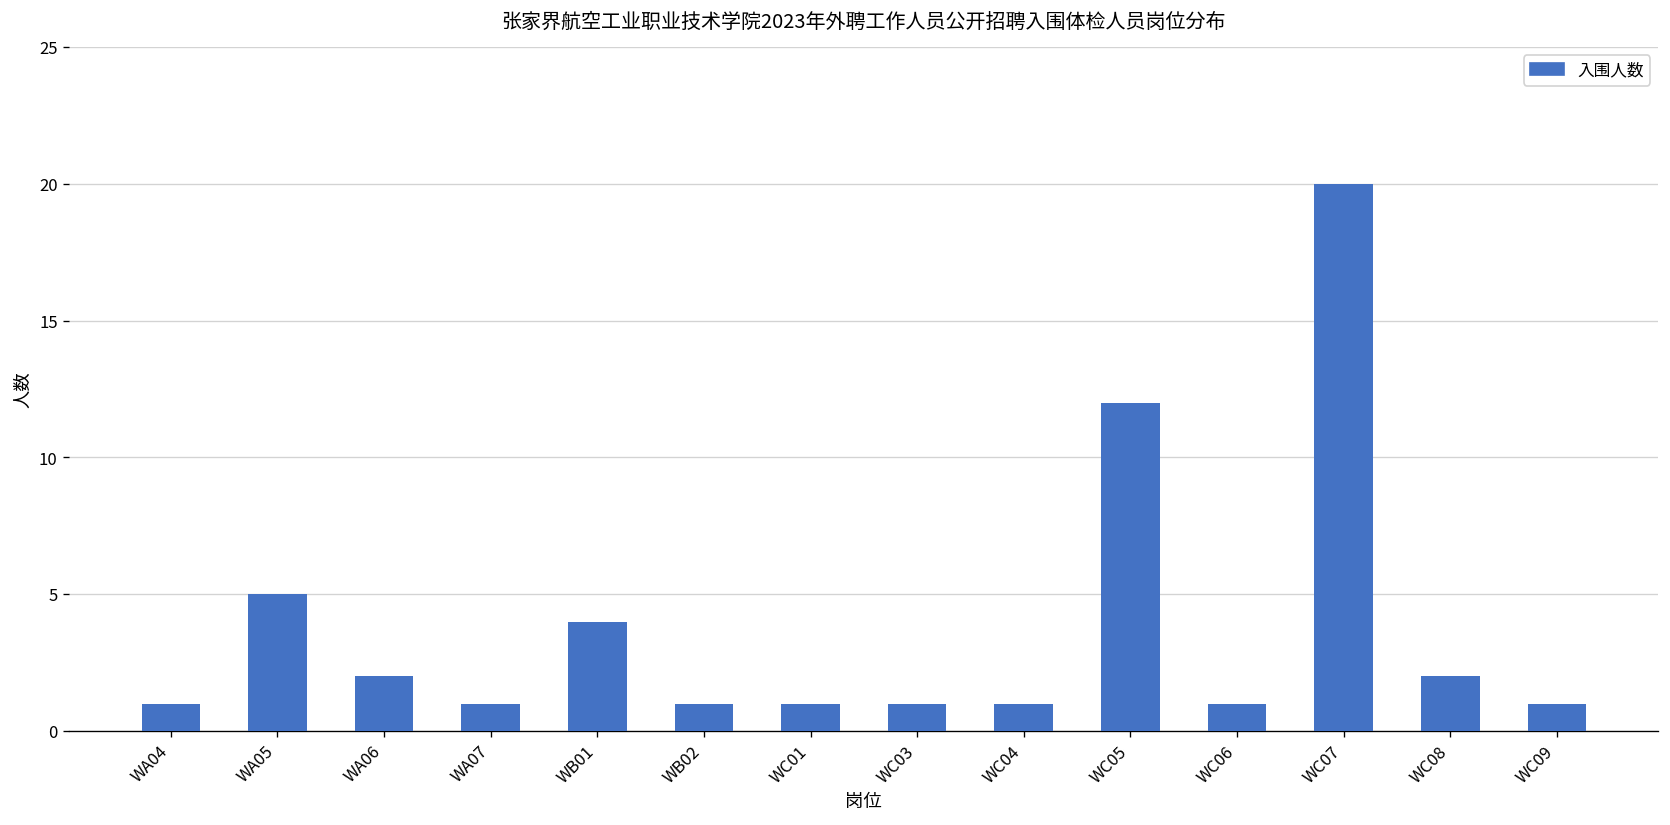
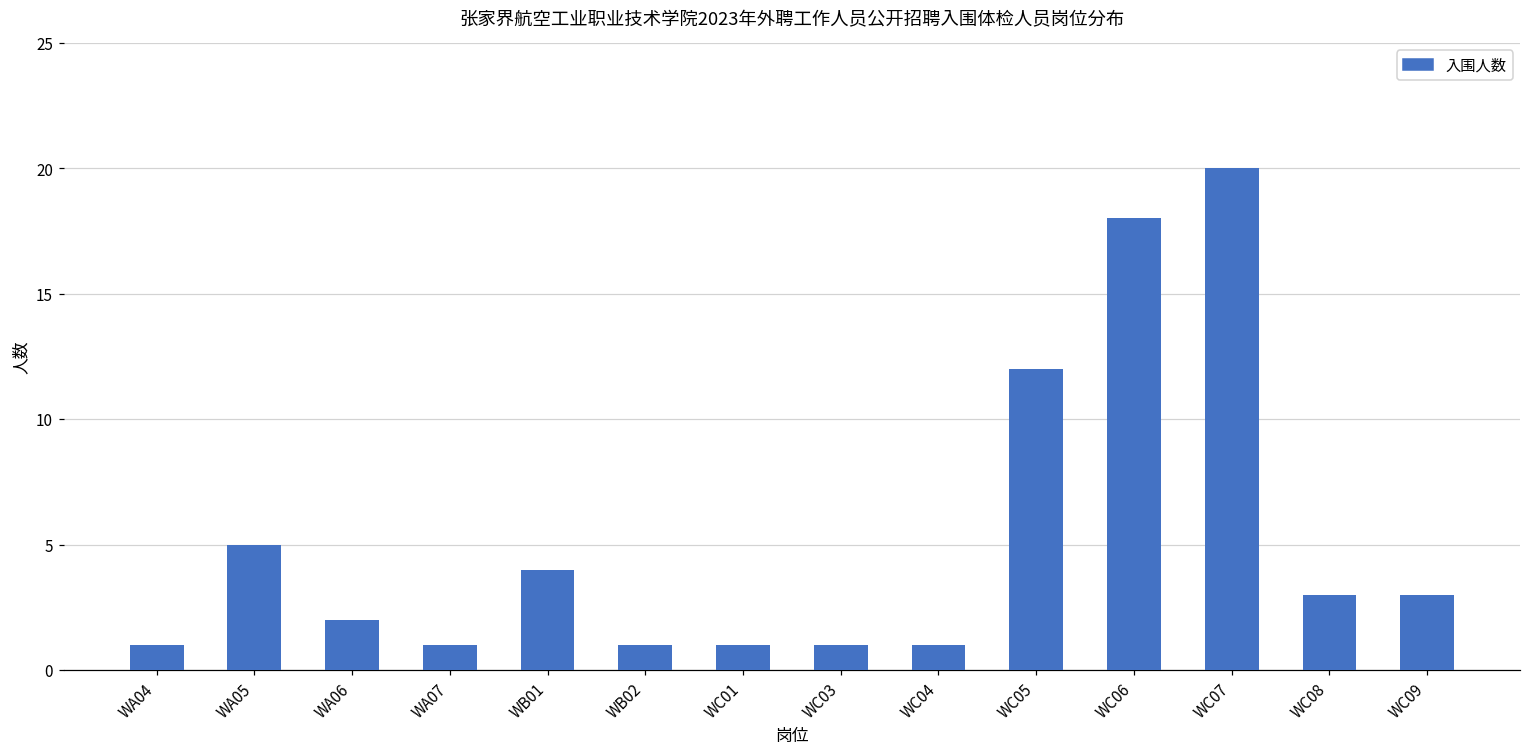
WC06: 1 -> 18
WC08: 2 -> 3
WC09: 1 -> 3
